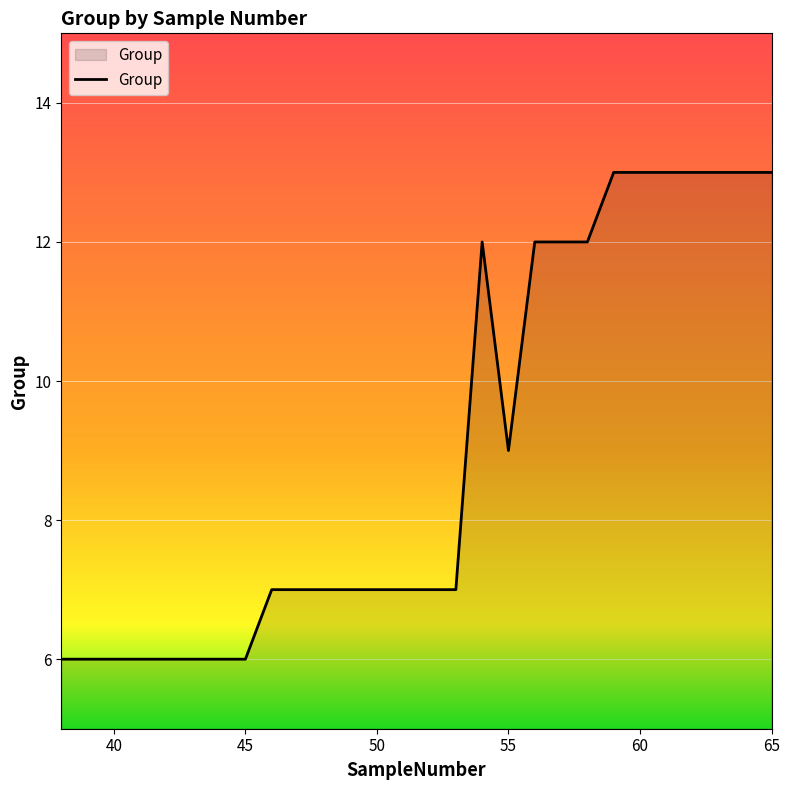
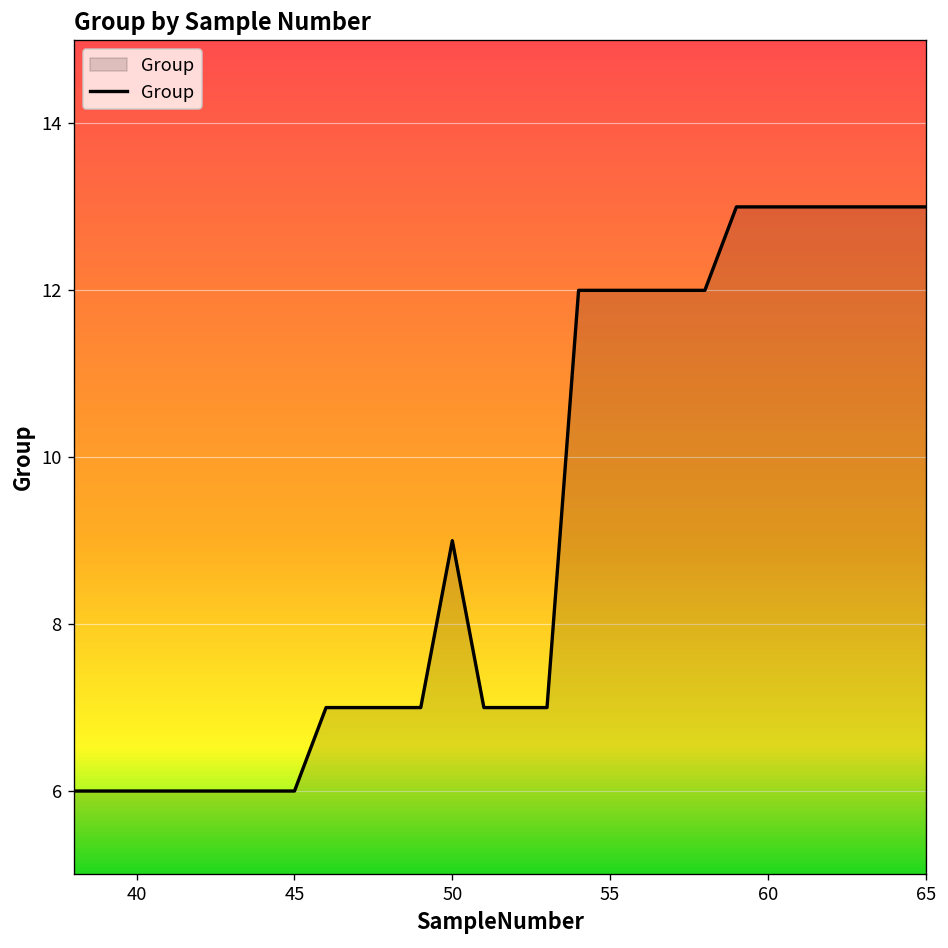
50: 7 -> 9
55: 9 -> 12
